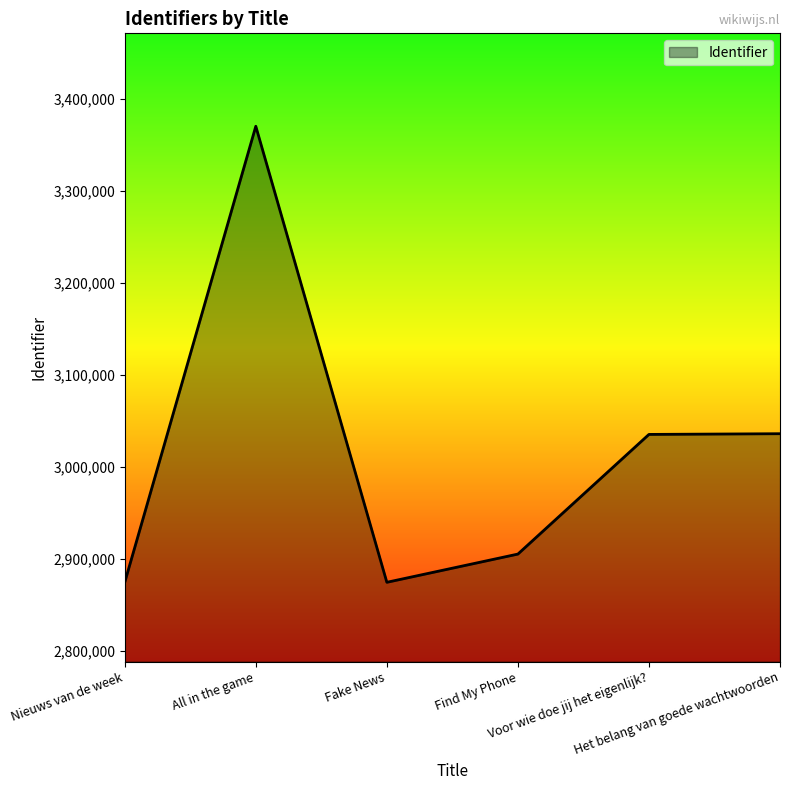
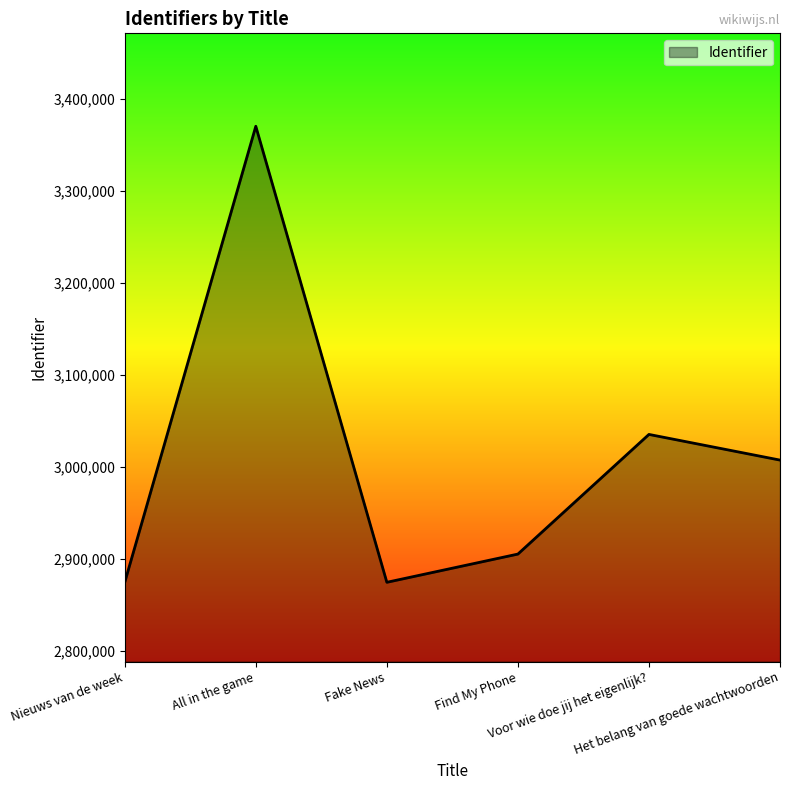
Het belang van goede wachtwoorden: 3,040,000 -> 3,010,000
